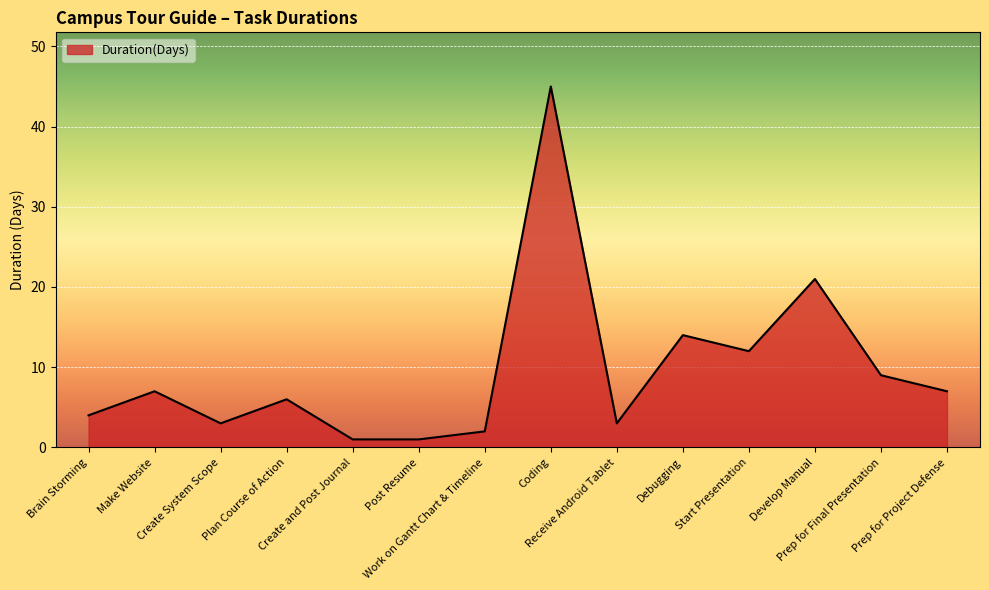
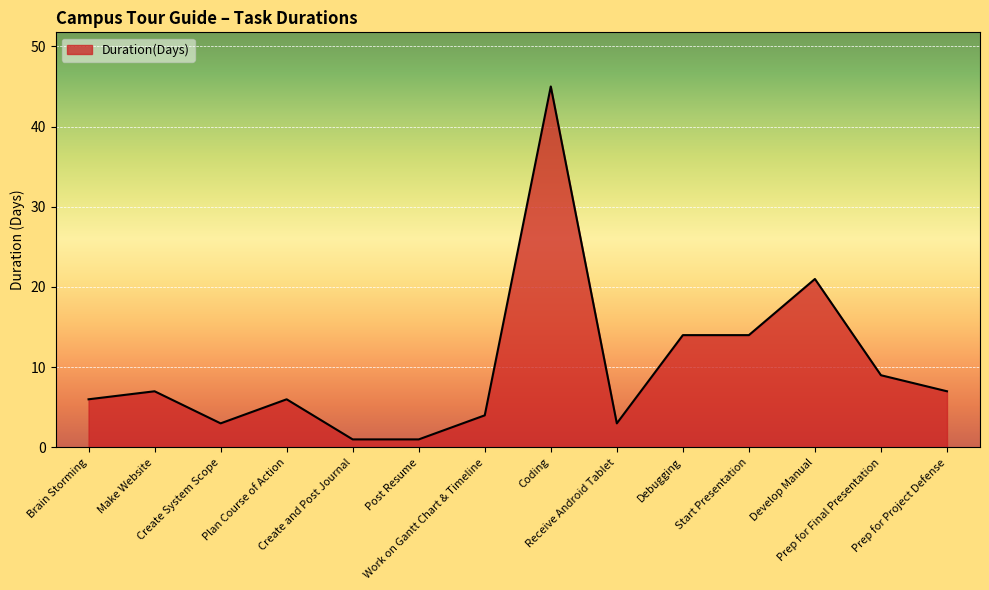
Brain Storming: 4 -> 6
Work on Gantt Chart & Timeline: 2 -> 4
Start Presentation: 12 -> 14
